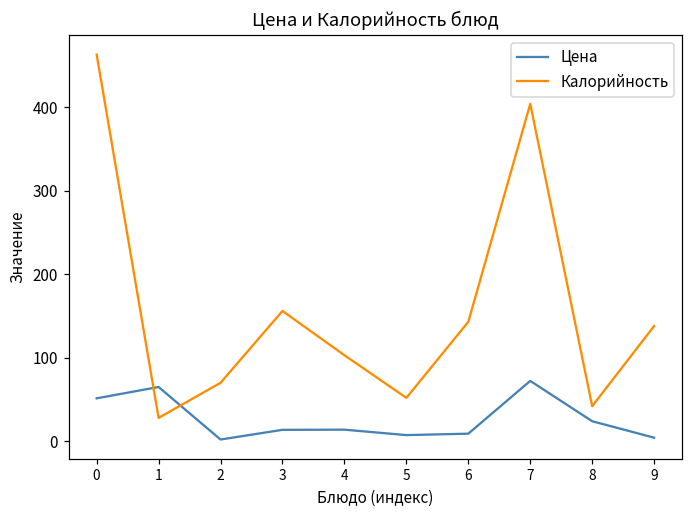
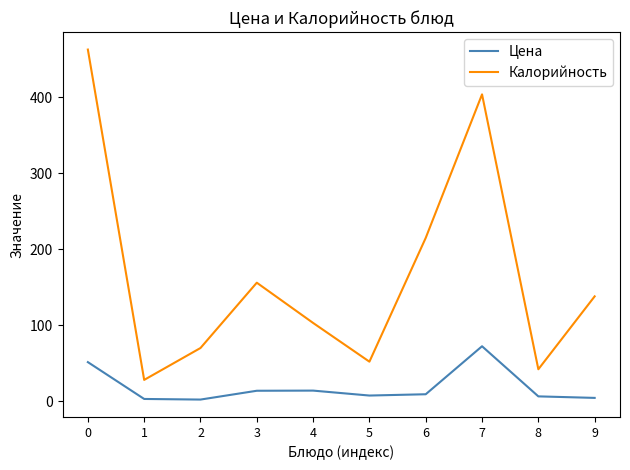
Цена, 1: 70 -> 0
Калорийность, 6: 140 -> 220
Цена, 8: 20 -> 10
